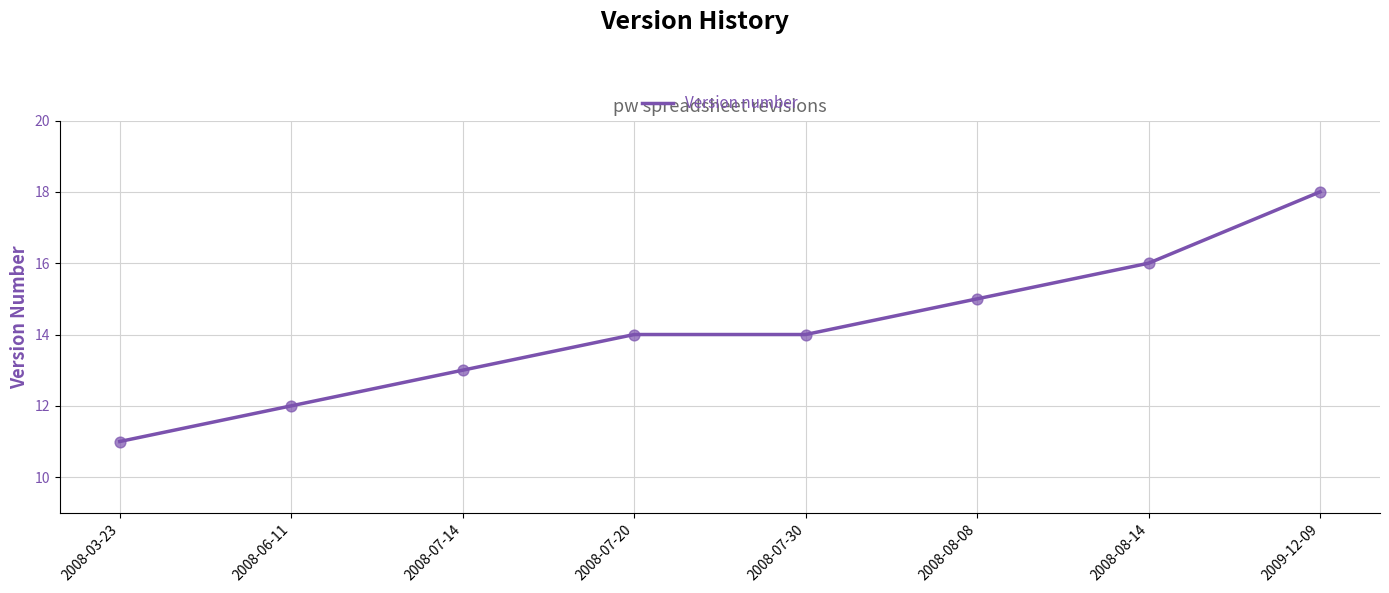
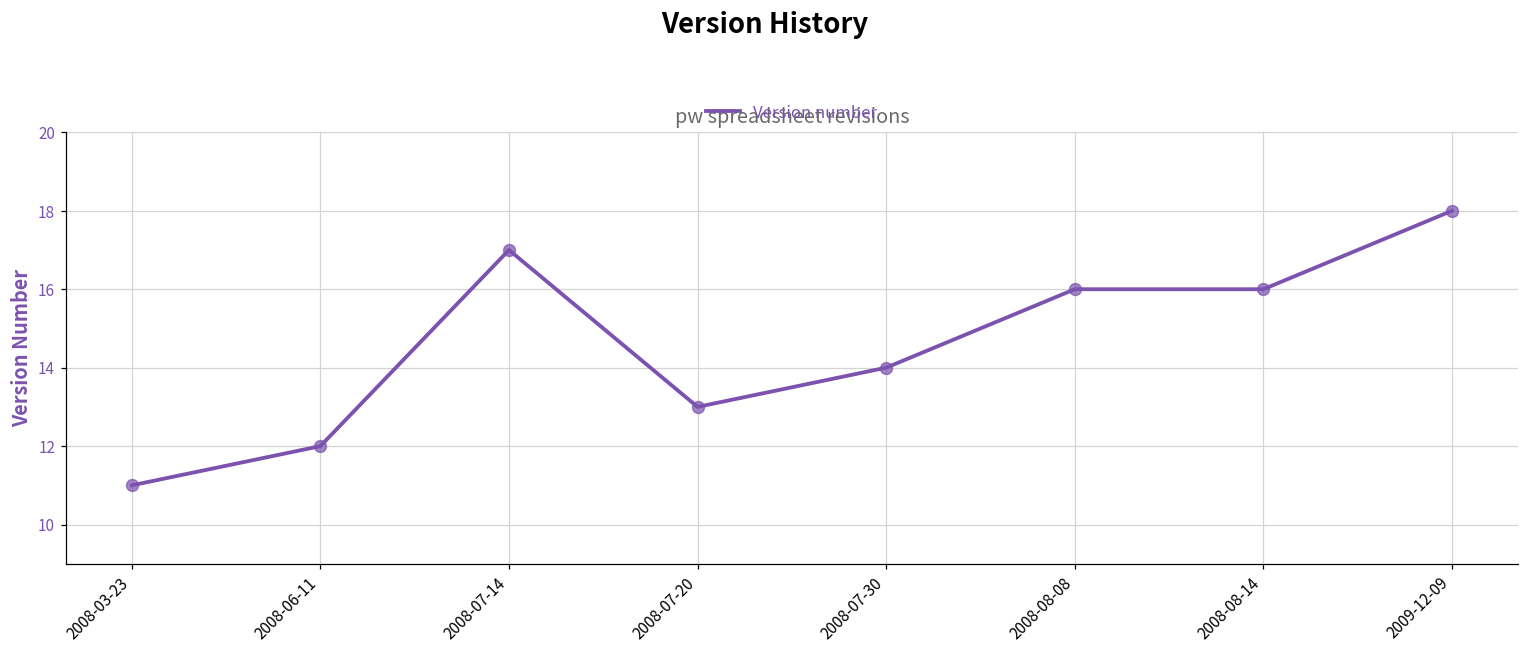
2008-07-14: 13 -> 17
2008-07-20: 14 -> 13
2008-08-08: 15 -> 16
